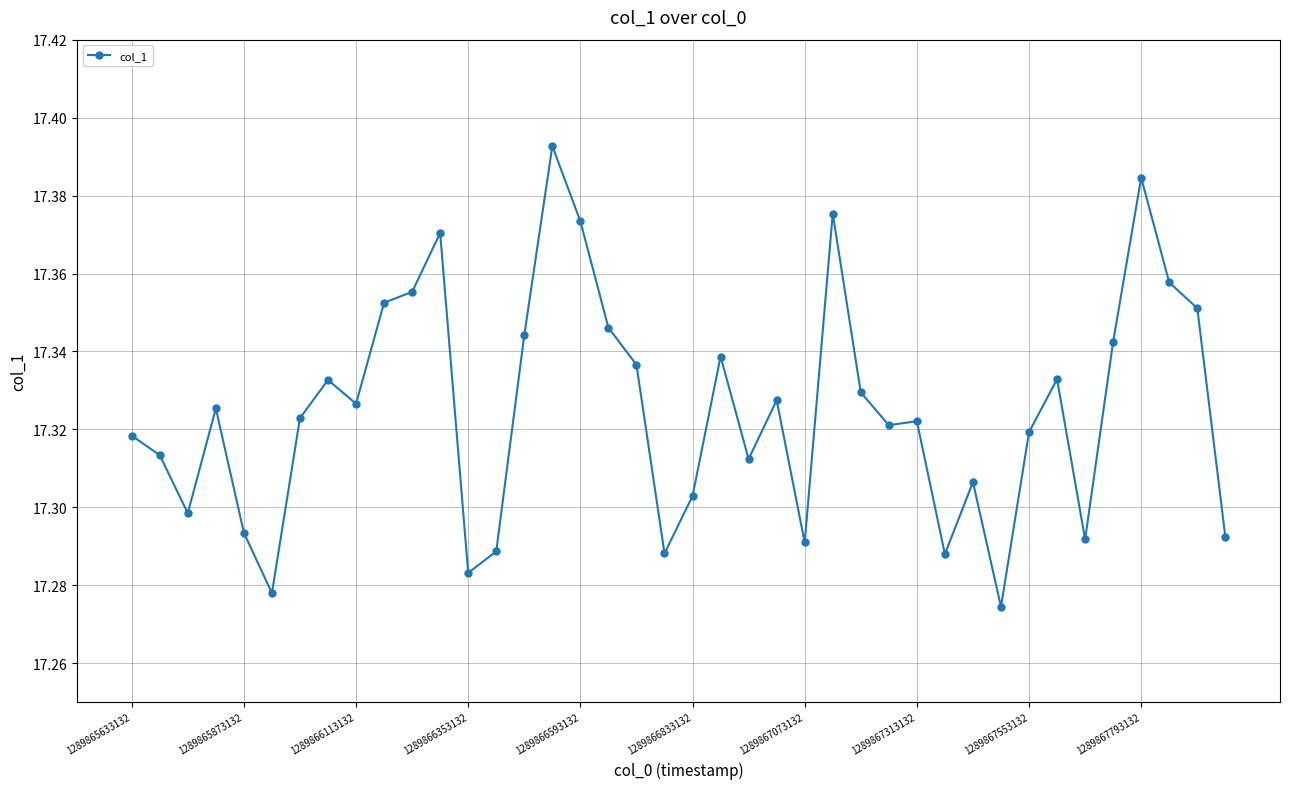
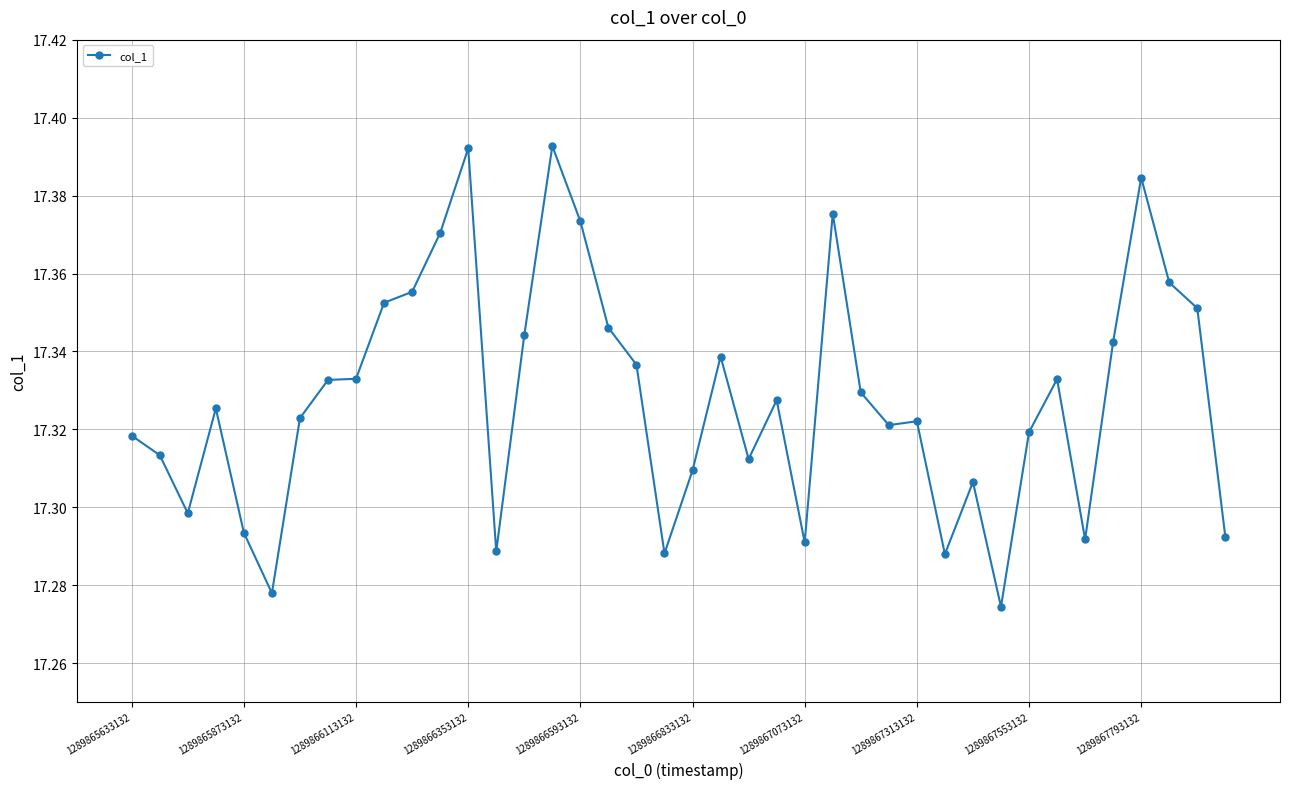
1289866113132: 17.327 -> 17.333
1289866353132: 17.283 -> 17.392
1289866833132: 17.303 -> 17.310
